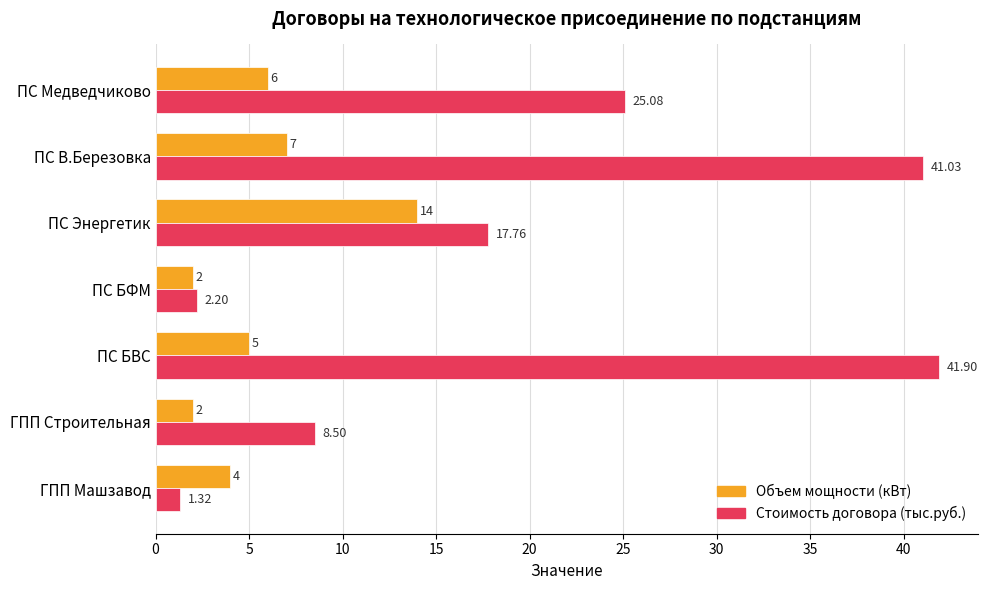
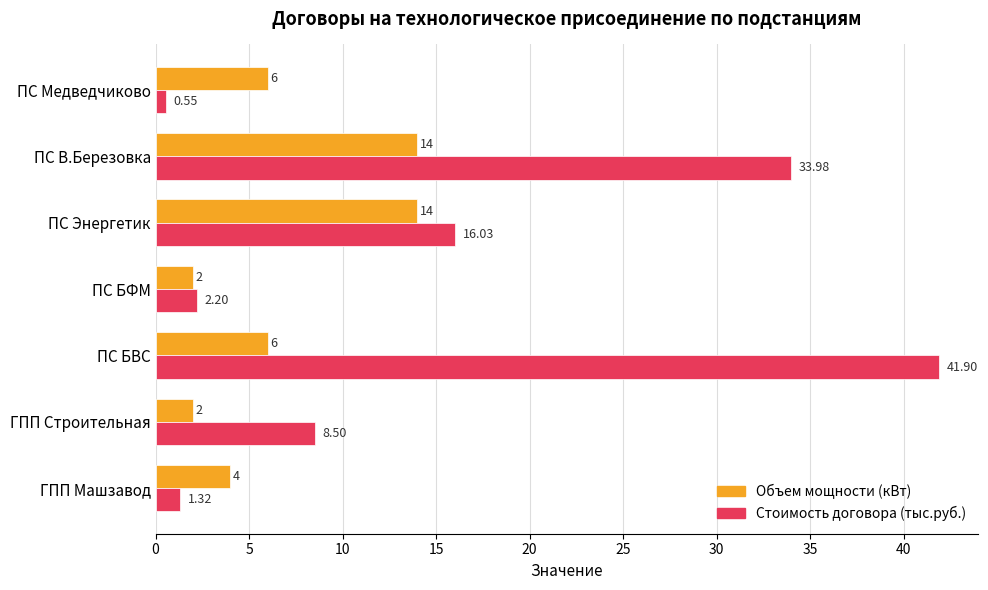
Стоимость договора (тыс.руб.), ПС Медведчиково: 25.08 -> 0.55
Объем мощности (кВт), ПС В.Березовка: 7 -> 14
Стоимость договора (тыс.руб.), ПС В.Березовка: 41.03 -> 33.98
Стоимость договора (тыс.руб.), ПС Энергетик: 17.76 -> 16.03
Объем мощности (кВт), ПС БВС: 5 -> 6
